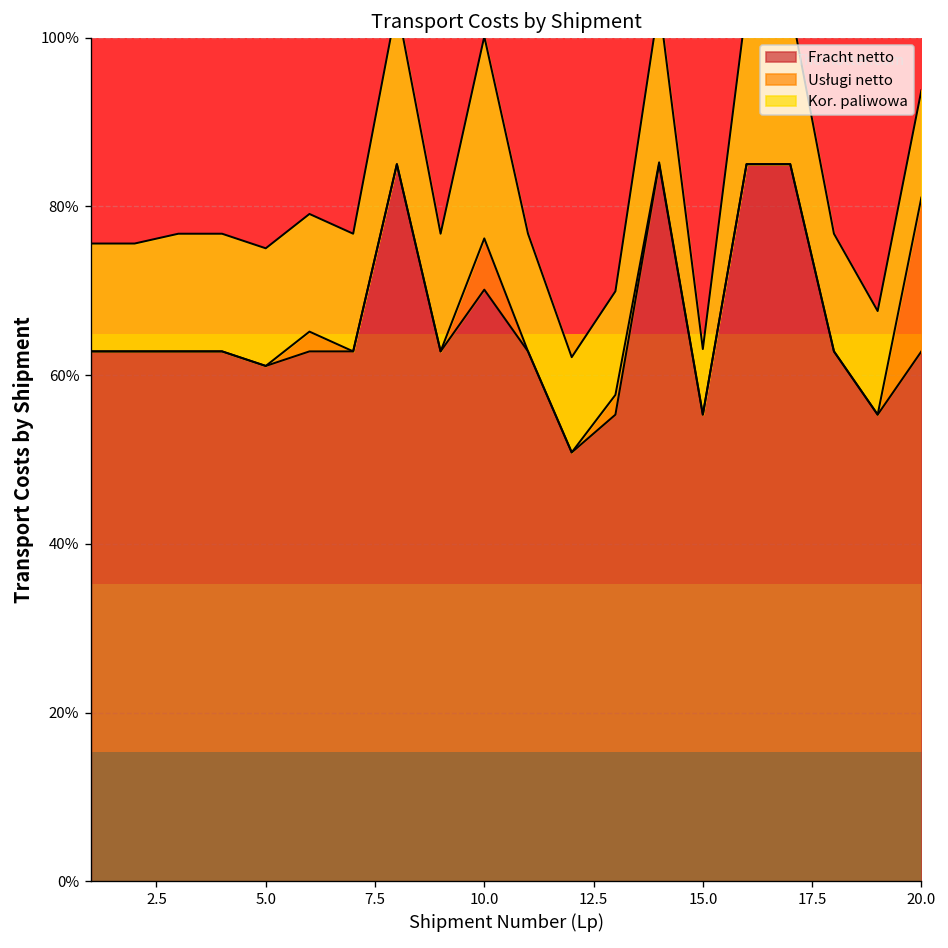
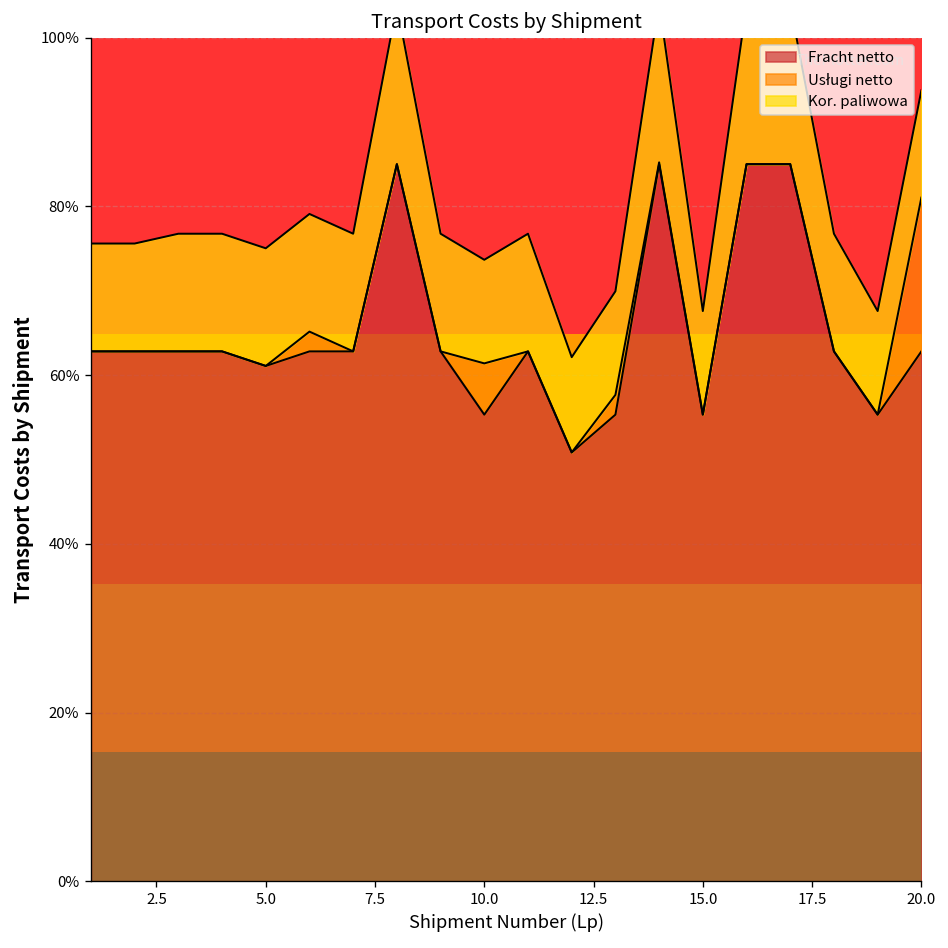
Fracht netto, 10.0: 70% -> 55%
Kor. paliwowa, 10.0: 24% -> 12%
Kor. paliwowa, 15.0: 8% -> 12%
